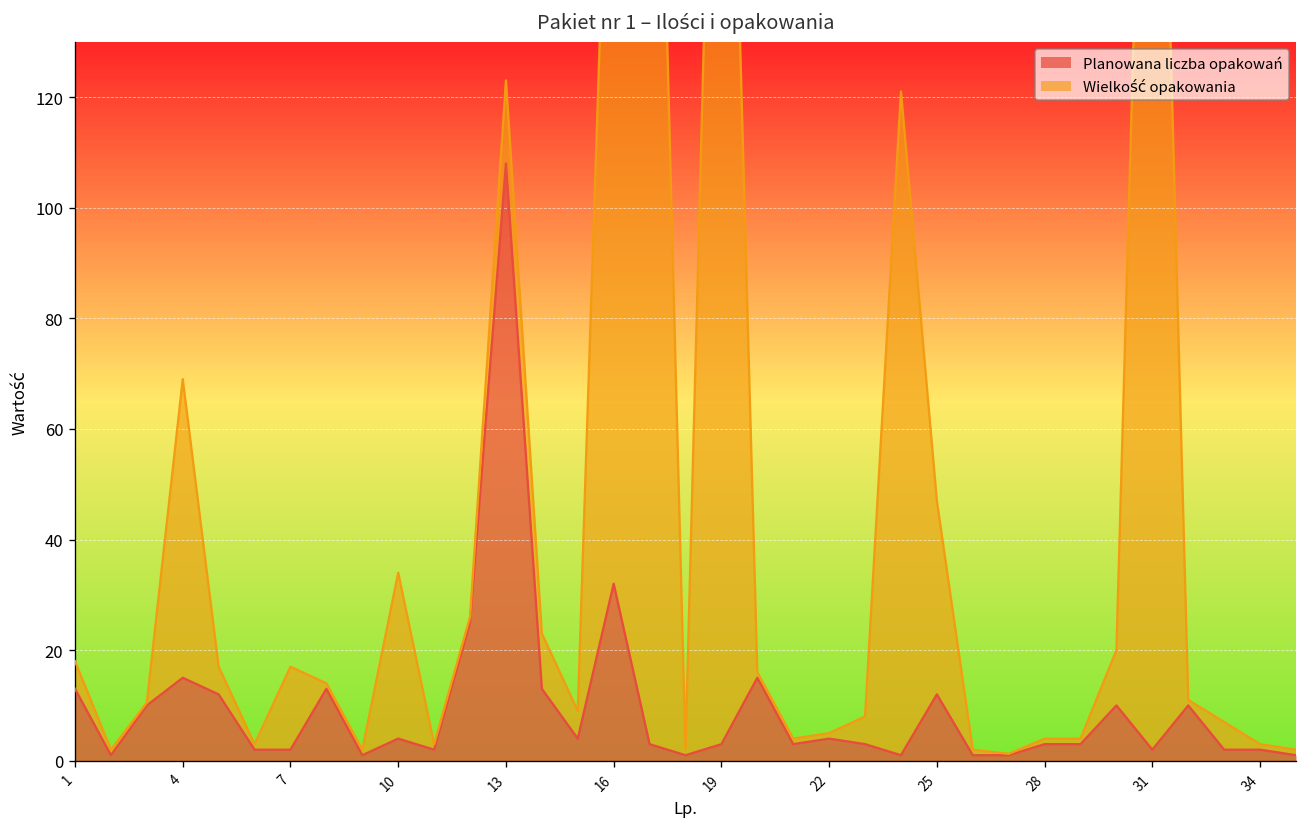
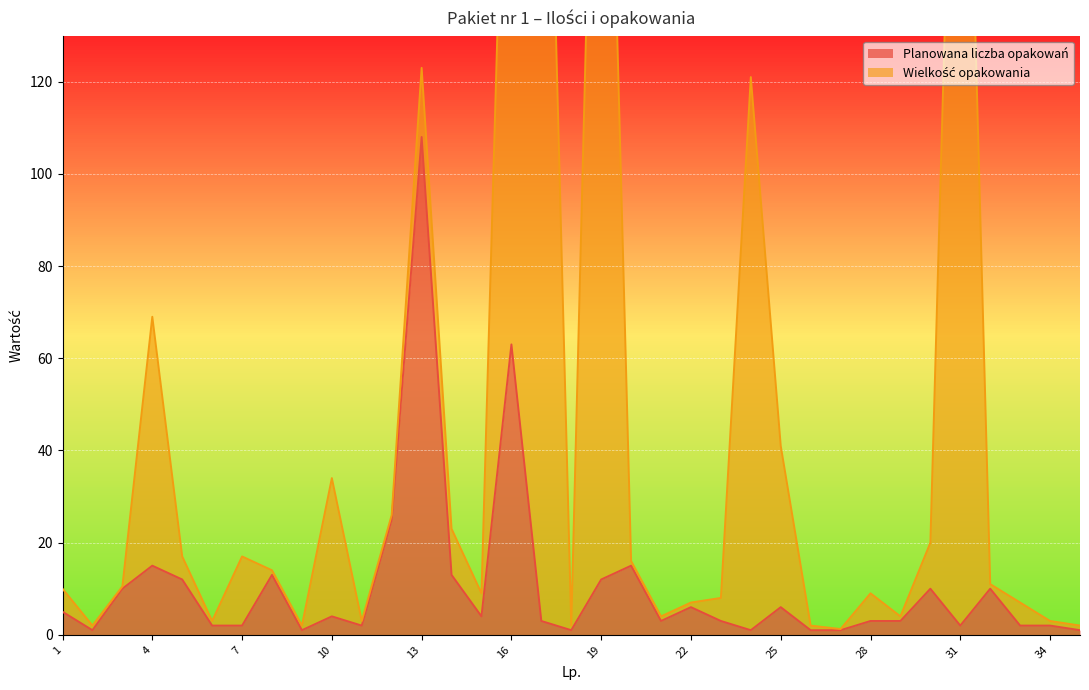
Planowana liczba opakowań, 1: 13 -> 5
Planowana liczba opakowań, 16: 32 -> 63
Planowana liczba opakowań, 19: 3 -> 12
Planowana liczba opakowań, 22: 4 -> 6
Planowana liczba opakowań, 25: 12 -> 6
Wielkość opakowania, 28: 1 -> 6
